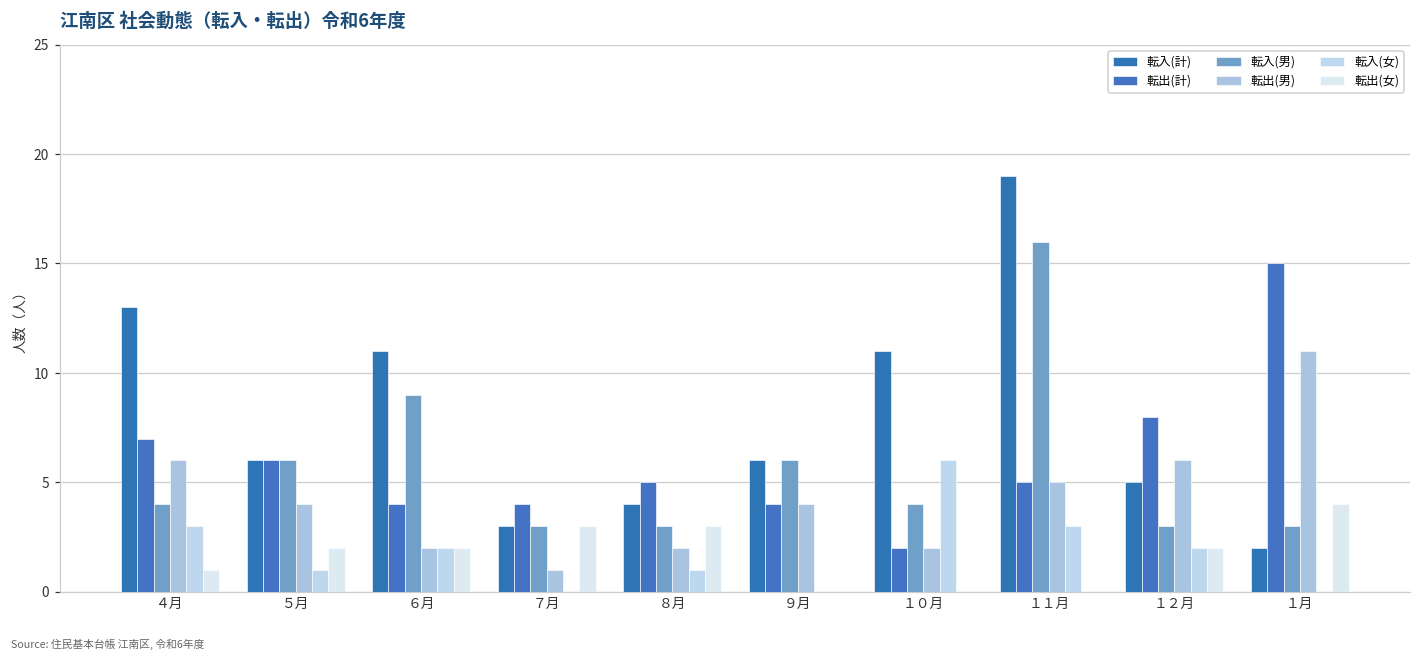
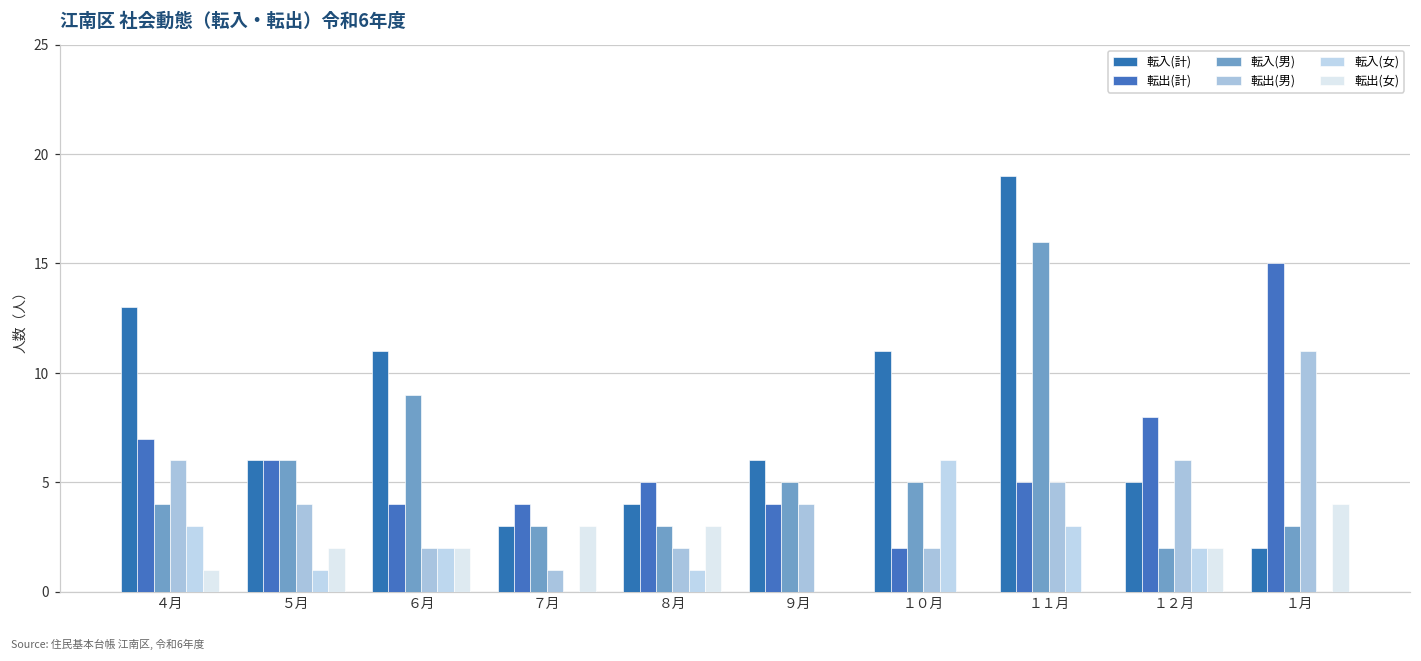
転入(男), ９月: 6 -> 5
転入(男), １０月: 4 -> 5
転入(男), １２月: 3 -> 2
